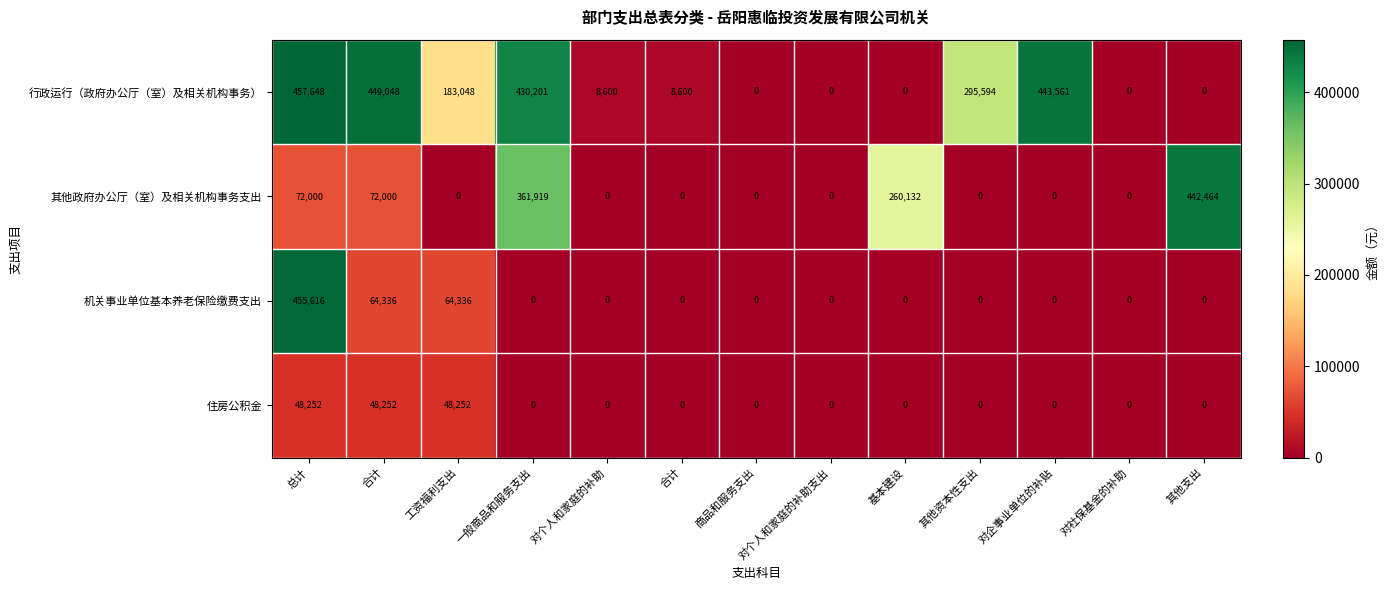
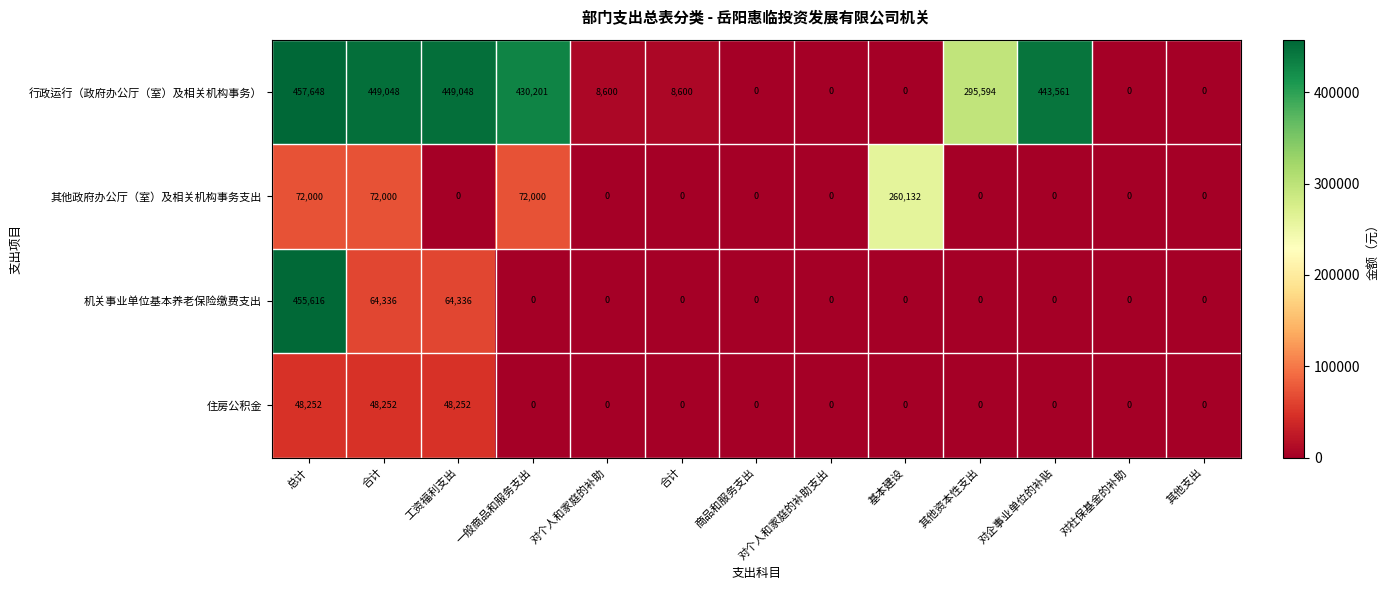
行政运行（政府办公厅（室）及相关机构事务）, 工资福利支出: 183,048 -> 449,048
其他政府办公厅（室）及相关机构事务支出, 一般商品和服务支出: 361,919 -> 72,000
其他政府办公厅（室）及相关机构事务支出, 其他支出: 442,464 -> 0
